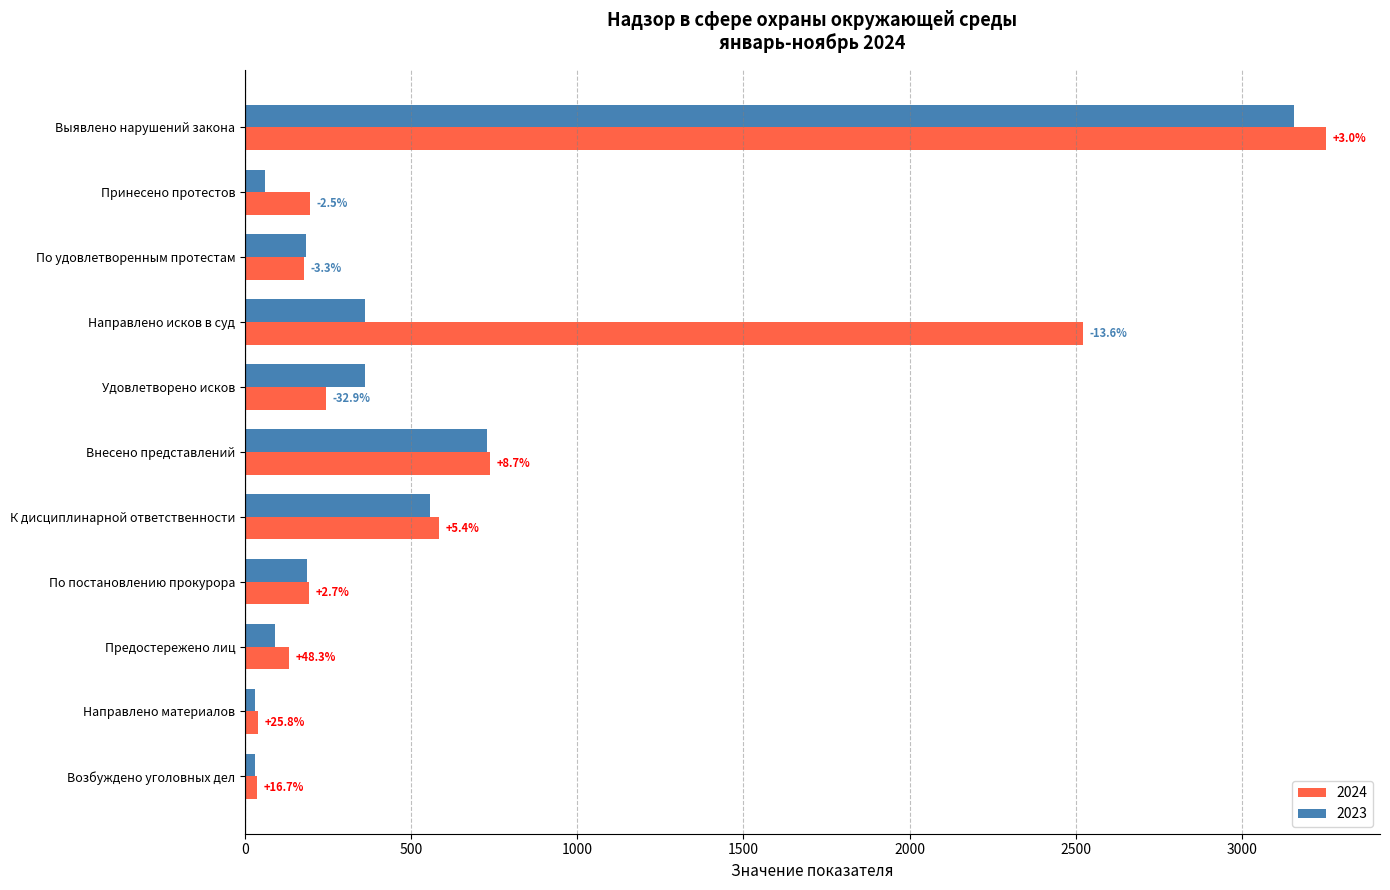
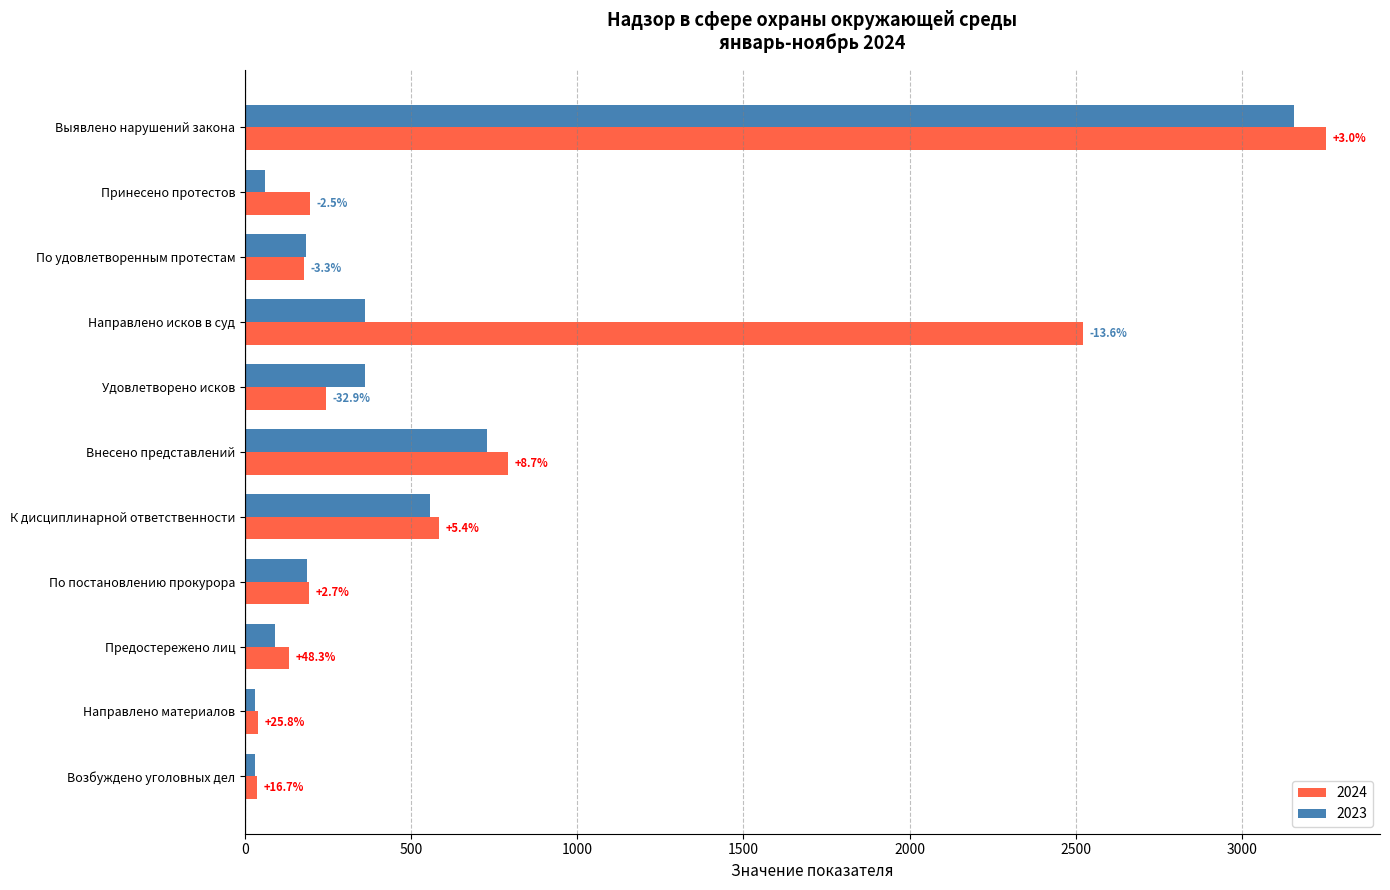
2024, Внесено представлений: 740 -> 790
